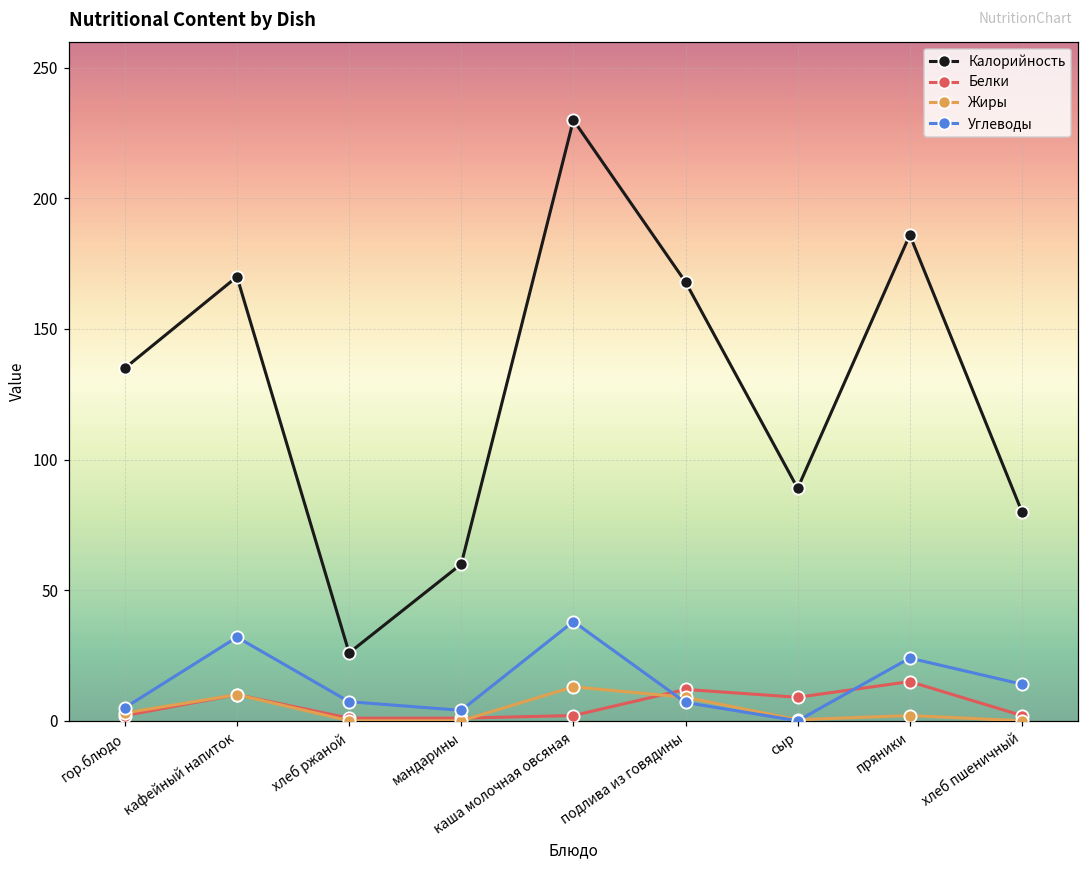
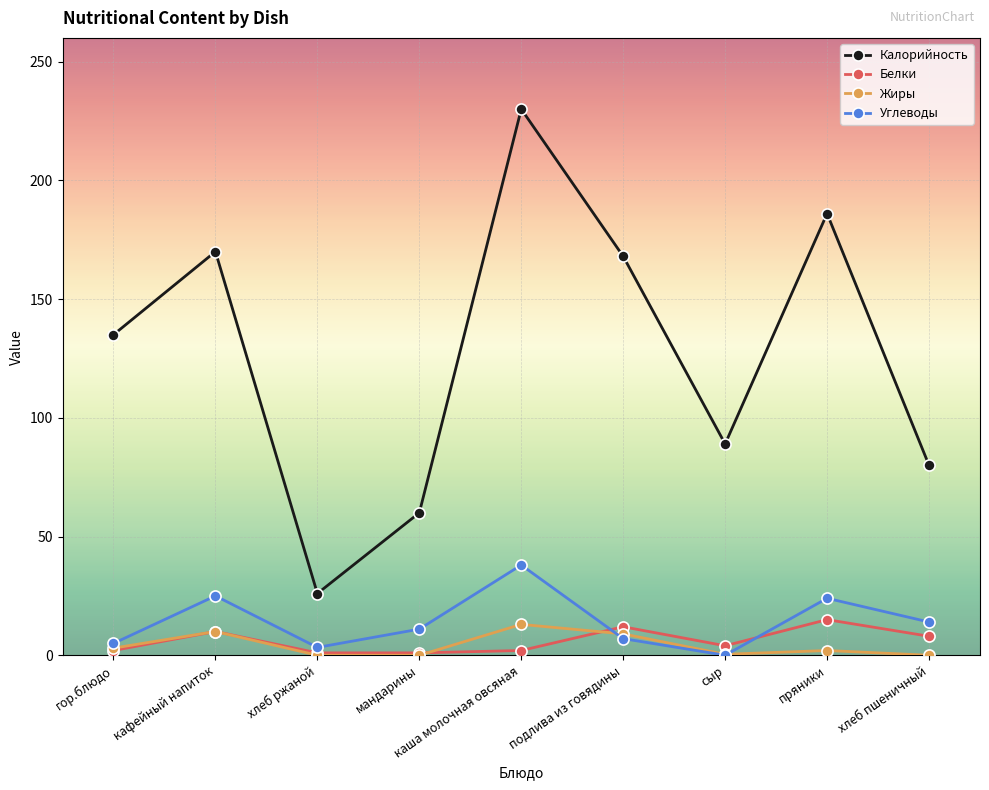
Углеводы, кафейный напиток: 32 -> 25
Углеводы, хлеб ржаной: 7 -> 3
Углеводы, мандарины: 4 -> 11
Белки, сыр: 9 -> 4
Белки, хлеб пшеничный: 2 -> 8
